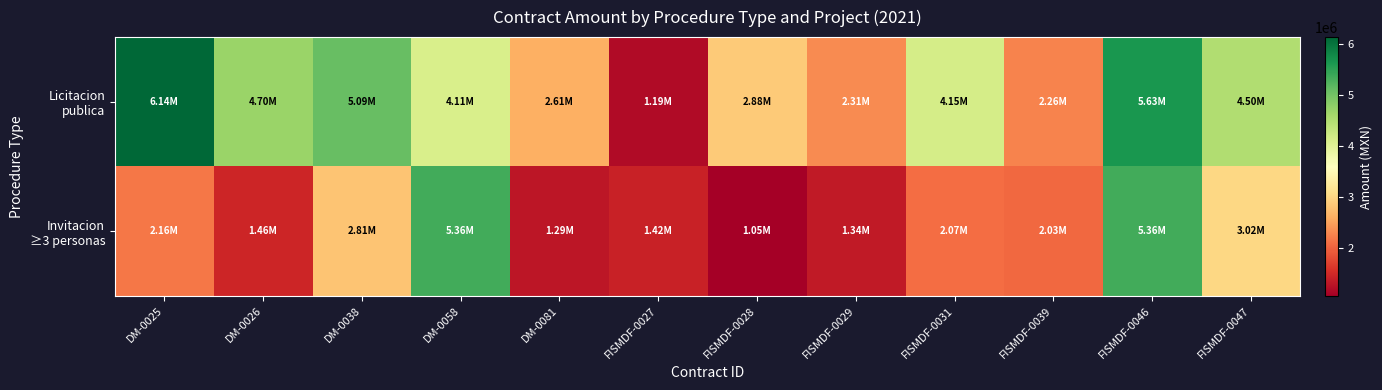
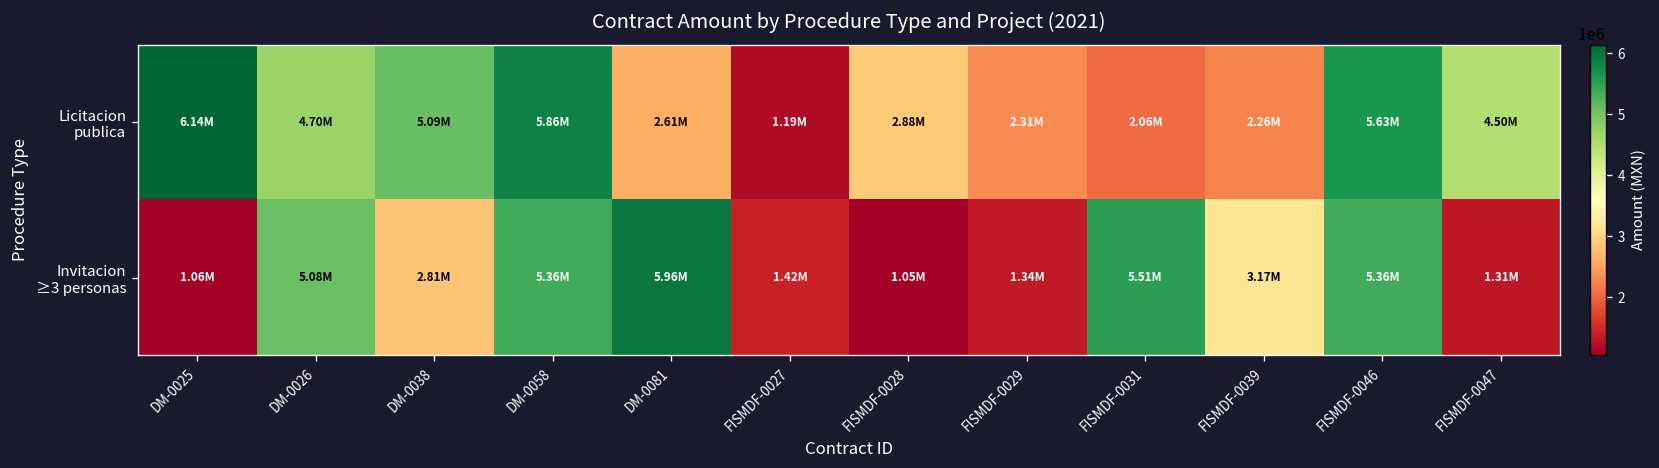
Licitacion publica, DM-0058: 4.11M -> 5.86M
Licitacion publica, FISMDF-0031: 4.15M -> 2.06M
Invitacion ≥3 personas, DM-0025: 2.16M -> 1.06M
Invitacion ≥3 personas, DM-0026: 1.46M -> 5.08M
Invitacion ≥3 personas, DM-0081: 1.29M -> 5.96M
Invitacion ≥3 personas, FISMDF-0031: 2.07M -> 5.51M
Invitacion ≥3 personas, FISMDF-0039: 2.03M -> 3.17M
Invitacion ≥3 personas, FISMDF-0047: 3.02M -> 1.31M
